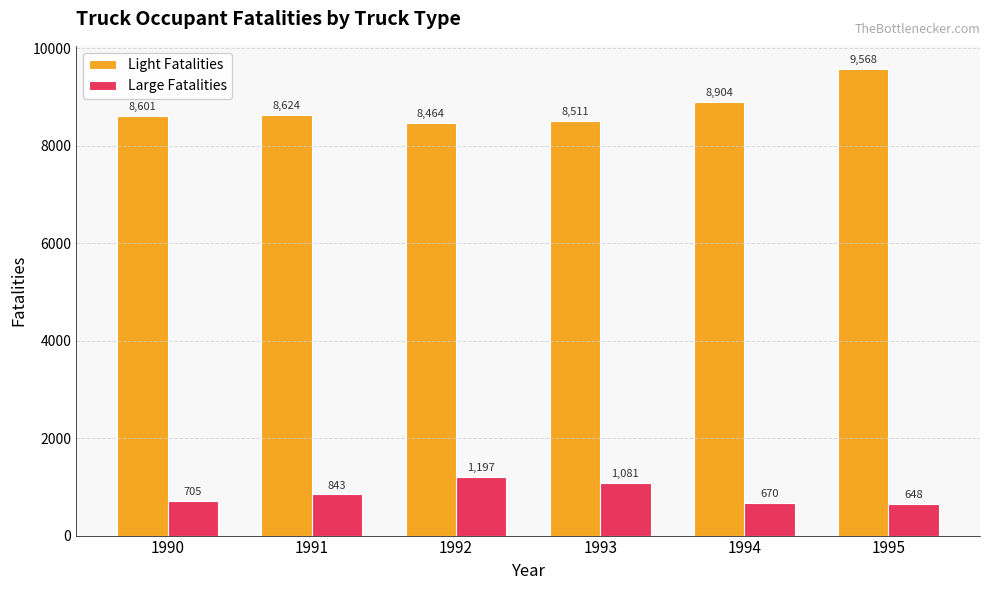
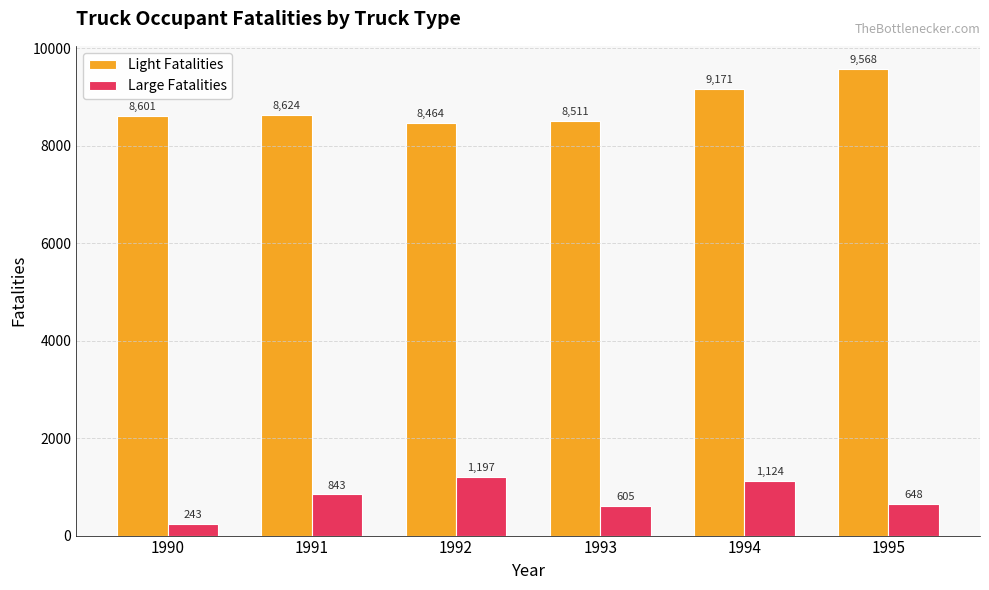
Large Fatalities, 1990: 705 -> 243
Large Fatalities, 1993: 1,081 -> 605
Light Fatalities, 1994: 8,904 -> 9,171
Large Fatalities, 1994: 670 -> 1,124
